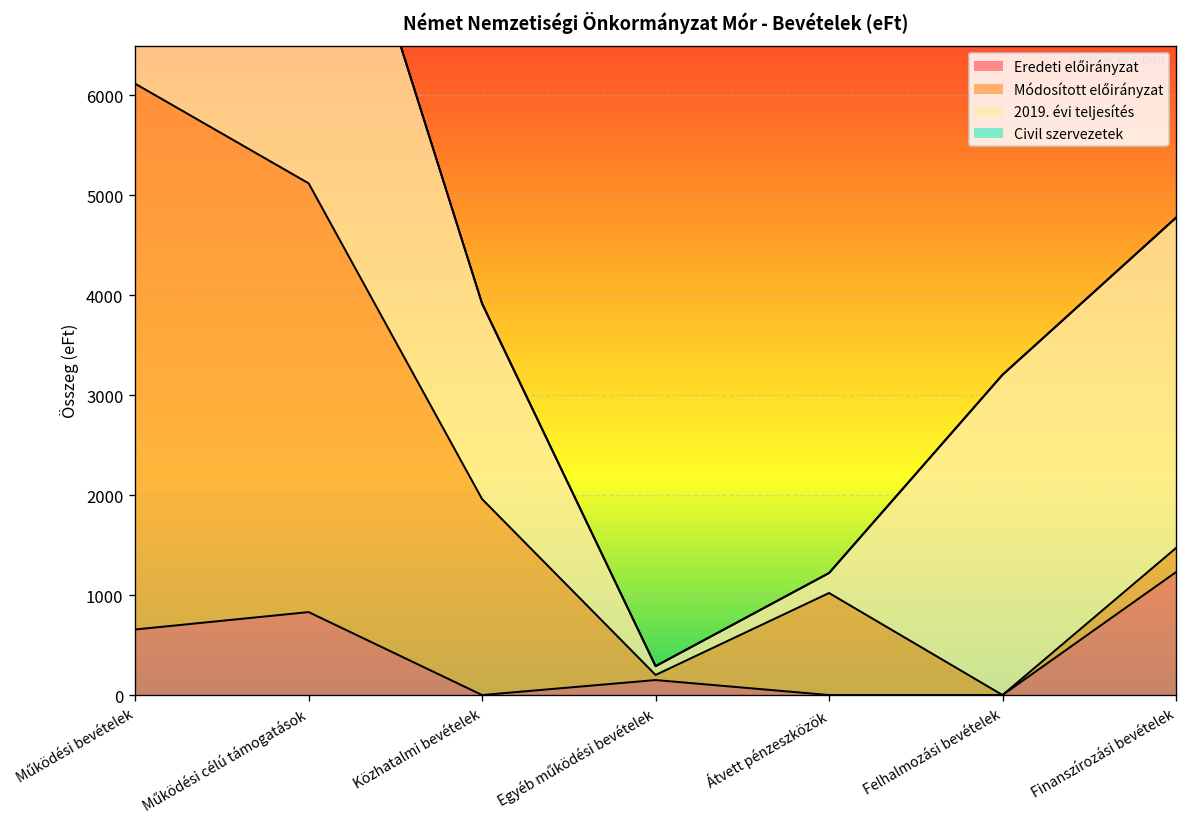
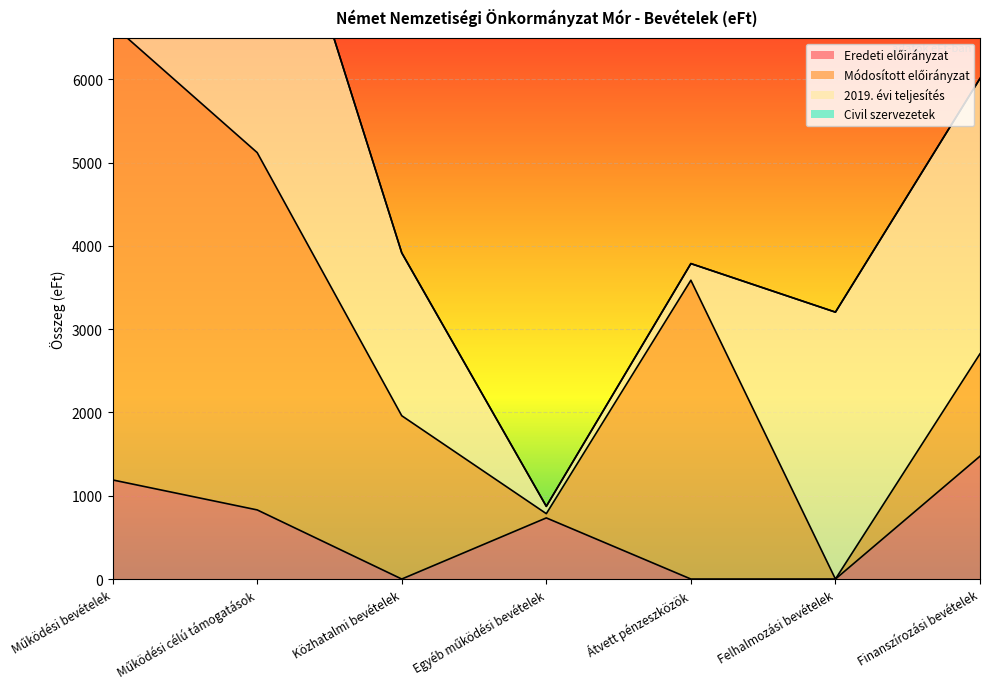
Eredeti előirányzat, Működési bevételek: 700 -> 1200
Eredeti előirányzat, Egyéb működési bevételek: 200 -> 700
Módosított előirányzat, Átvett pénzeszközök: 1000 -> 3600
Eredeti előirányzat, Finanszírozási bevételek: 1200 -> 1500
Módosított előirányzat, Finanszírozási bevételek: 200 -> 1200
